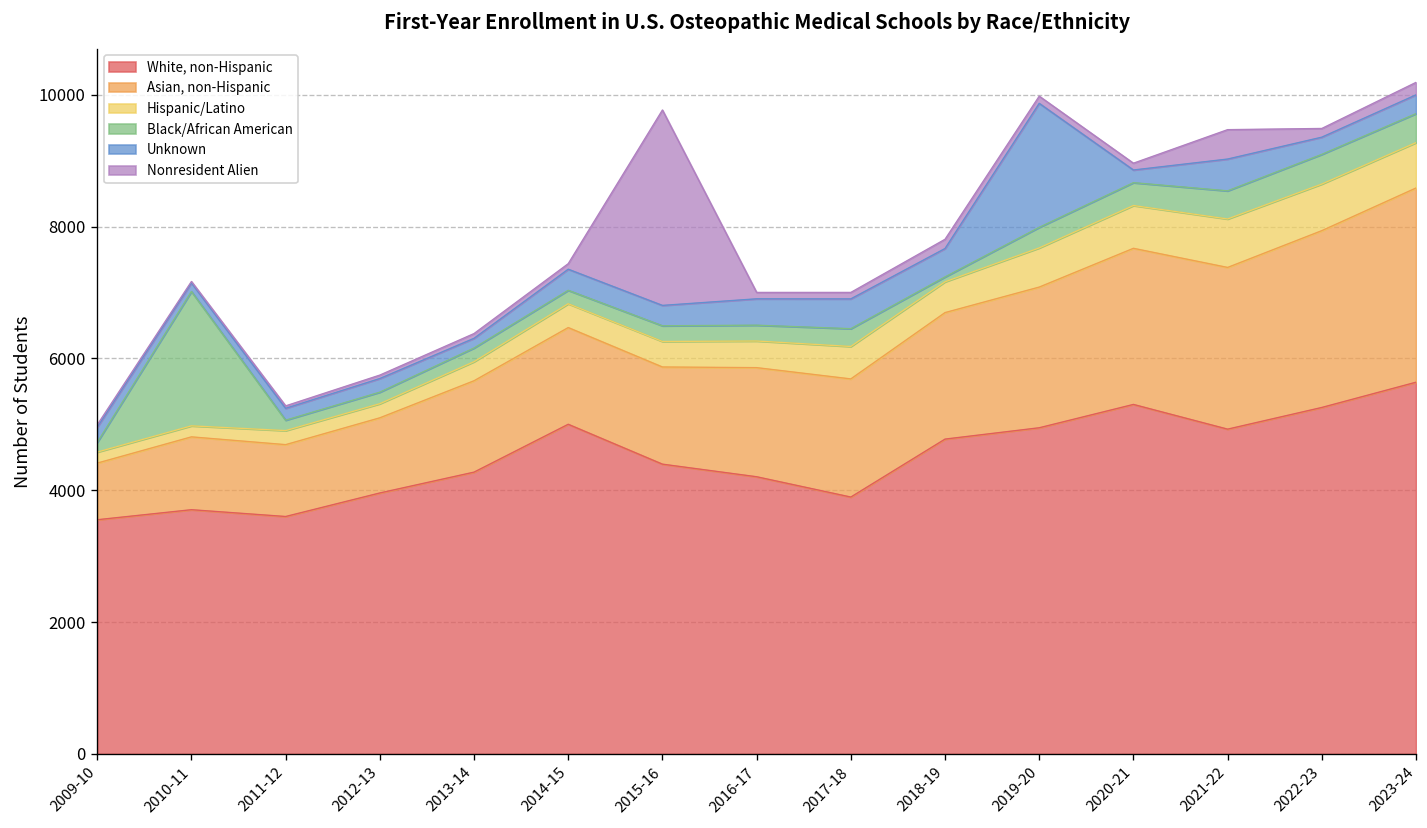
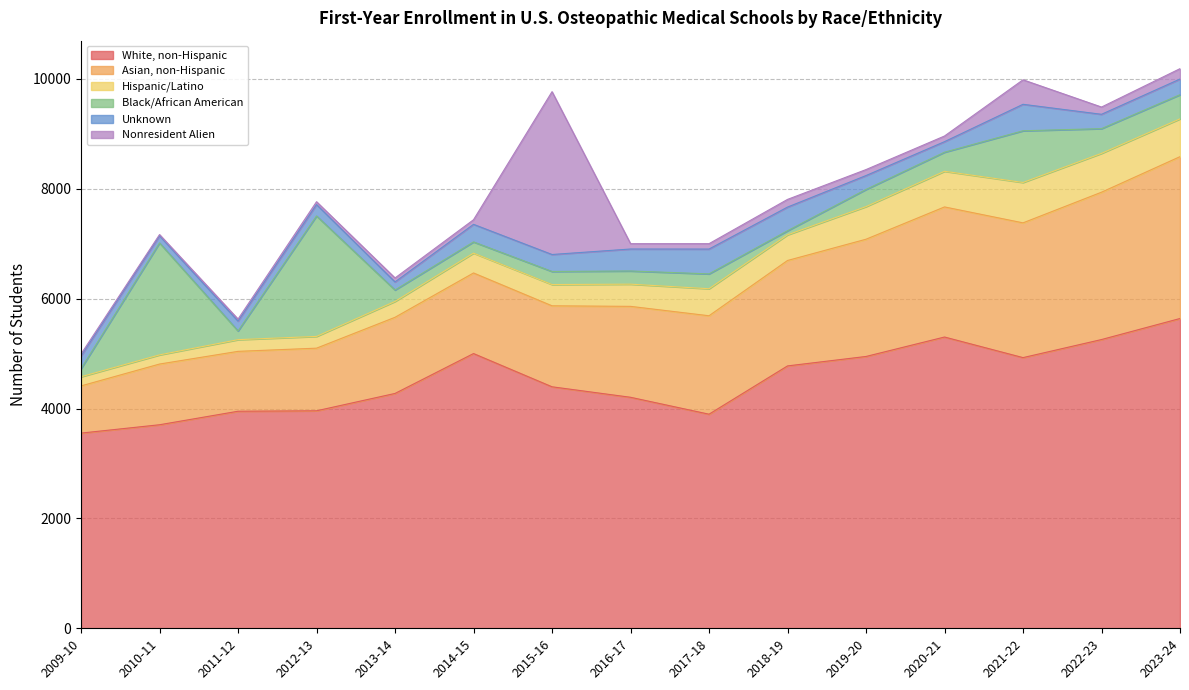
White, non-Hispanic, 2011-12: 3600 -> 4000
Black/African American, 2012-13: 200 -> 2200
Unknown, 2019-20: 1900 -> 300
Black/African American, 2021-22: 400 -> 900
